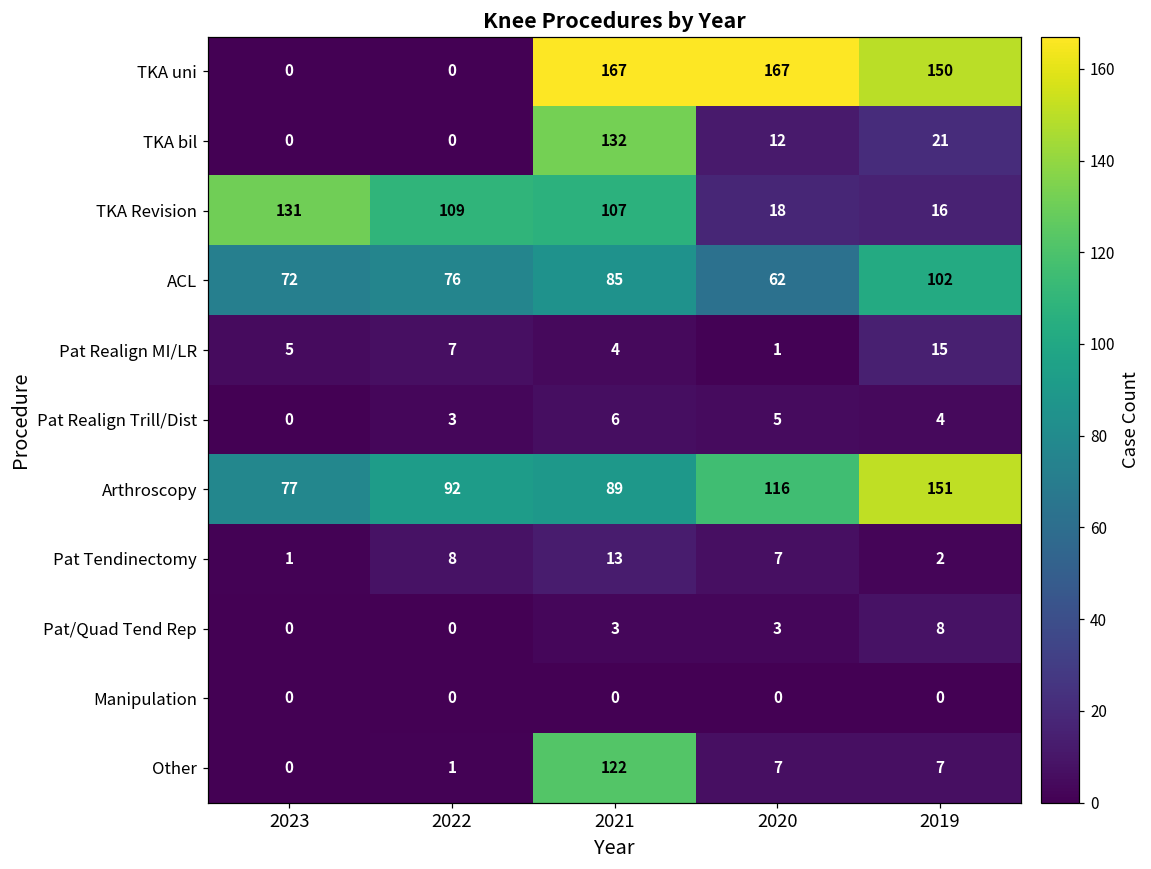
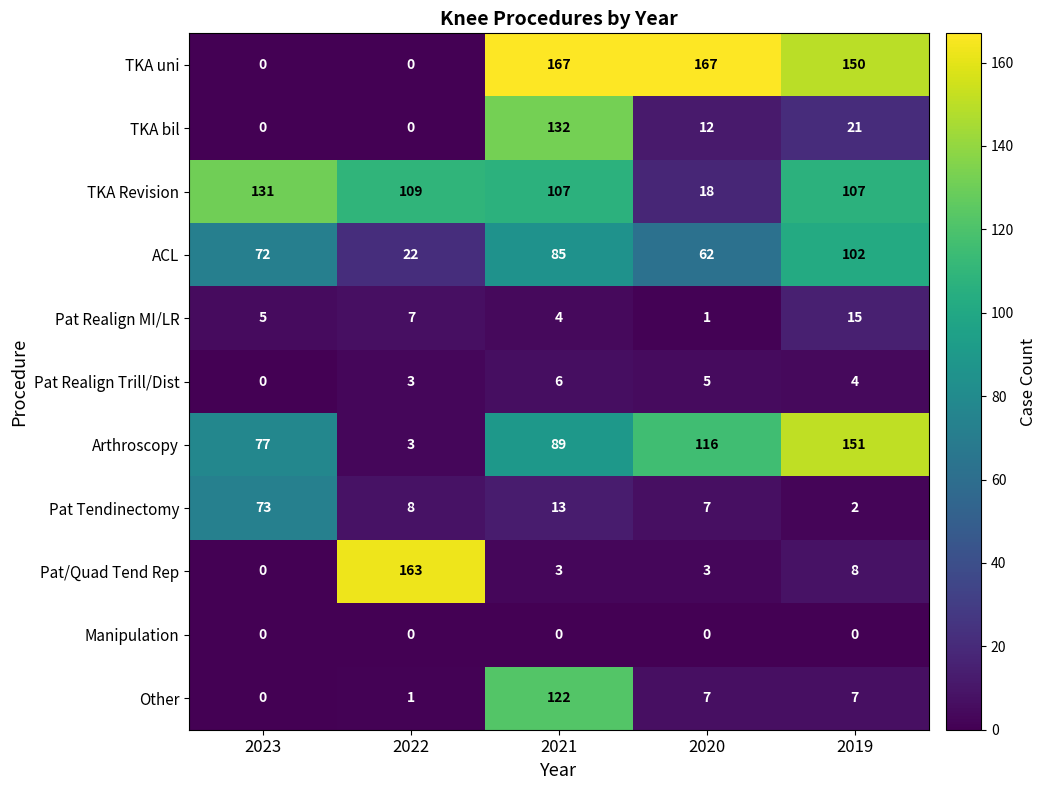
TKA Revision, 2019: 16 -> 107
ACL, 2022: 76 -> 22
Arthroscopy, 2022: 92 -> 3
Pat Tendinectomy, 2023: 1 -> 73
Pat/Quad Tend Rep, 2022: 0 -> 163
